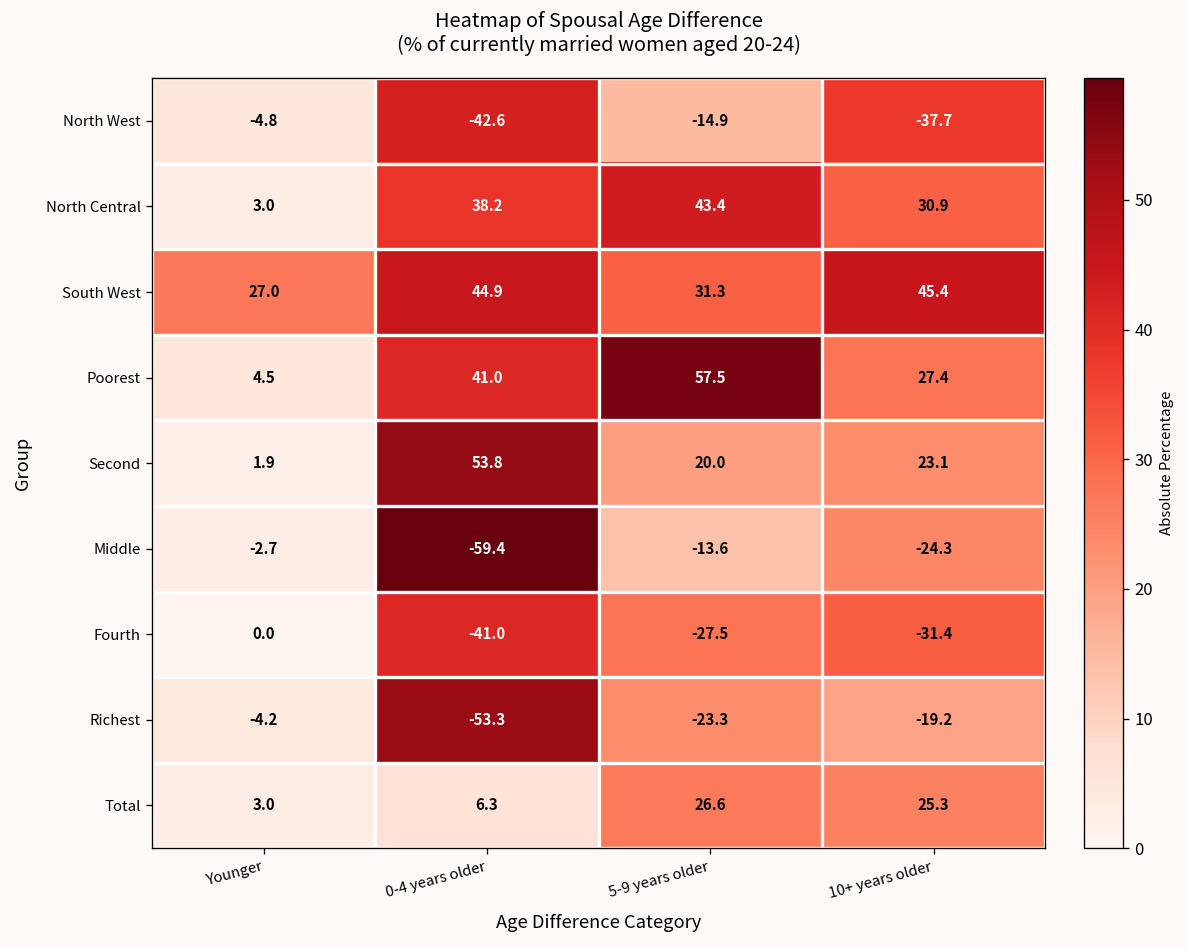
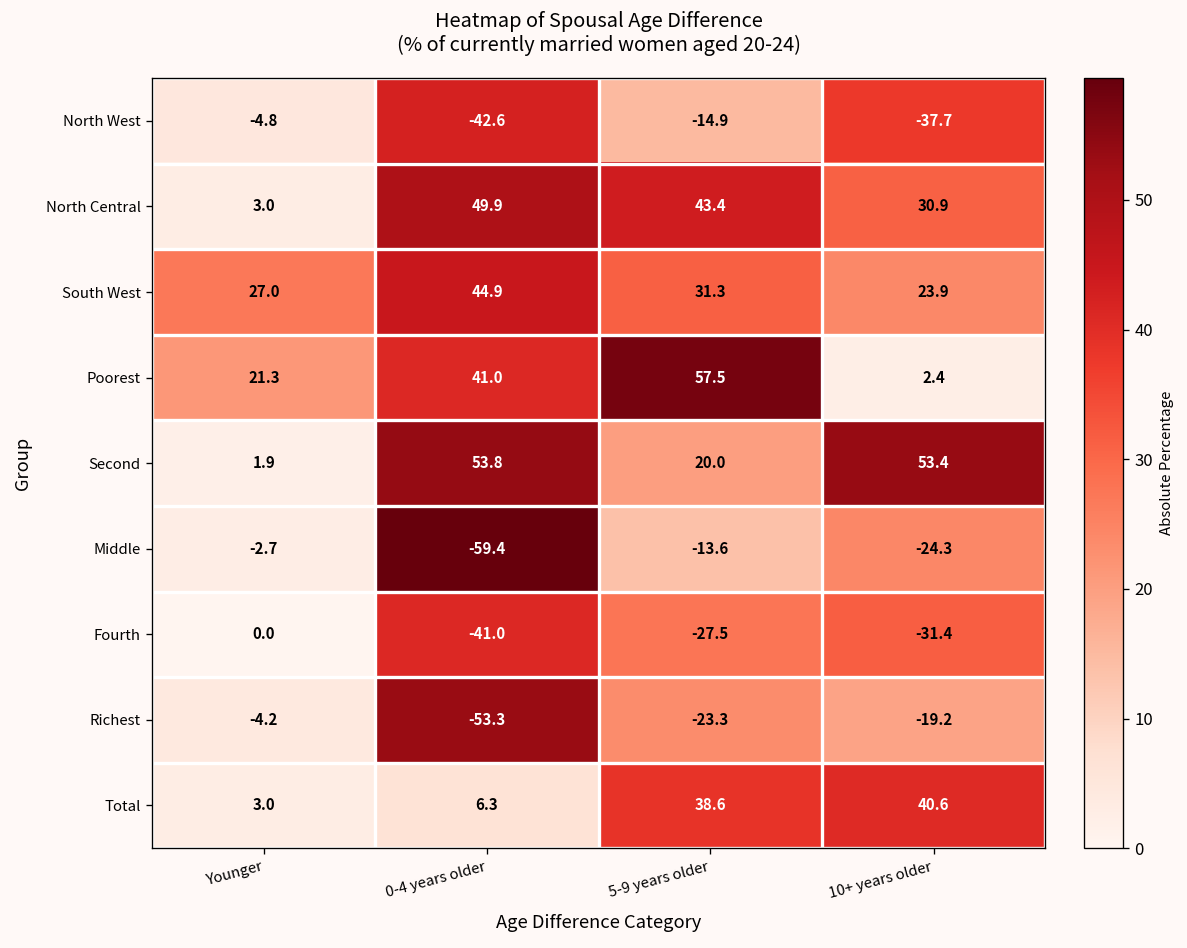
North Central, 0-4 years older: 38.2 -> 49.9
South West, 10+ years older: 45.4 -> 23.9
Poorest, Younger: 4.5 -> 21.3
Poorest, 10+ years older: 27.4 -> 2.4
Second, 10+ years older: 23.1 -> 53.4
Total, 5-9 years older: 26.6 -> 38.6
Total, 10+ years older: 25.3 -> 40.6
